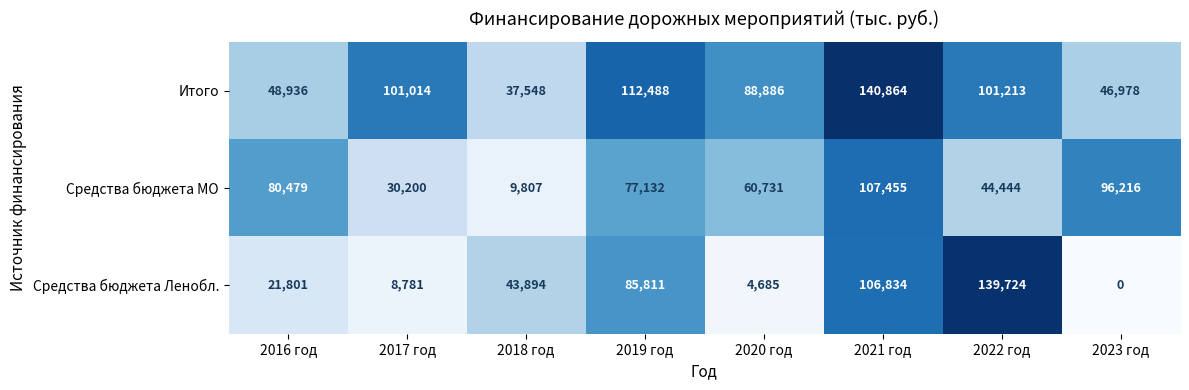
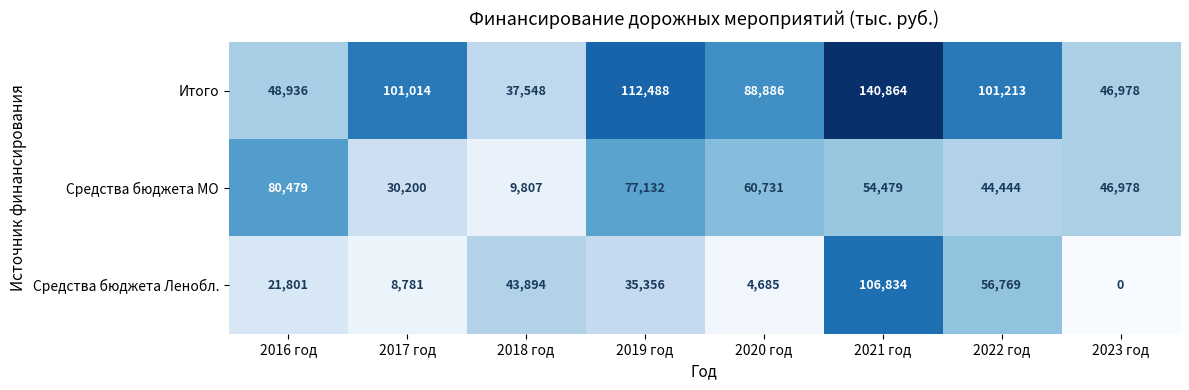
Средства бюджета МО, 2021 год: 107,455 -> 54,479
Средства бюджета МО, 2023 год: 96,216 -> 46,978
Средства бюджета Ленобл., 2019 год: 85,811 -> 35,356
Средства бюджета Ленобл., 2022 год: 139,724 -> 56,769
